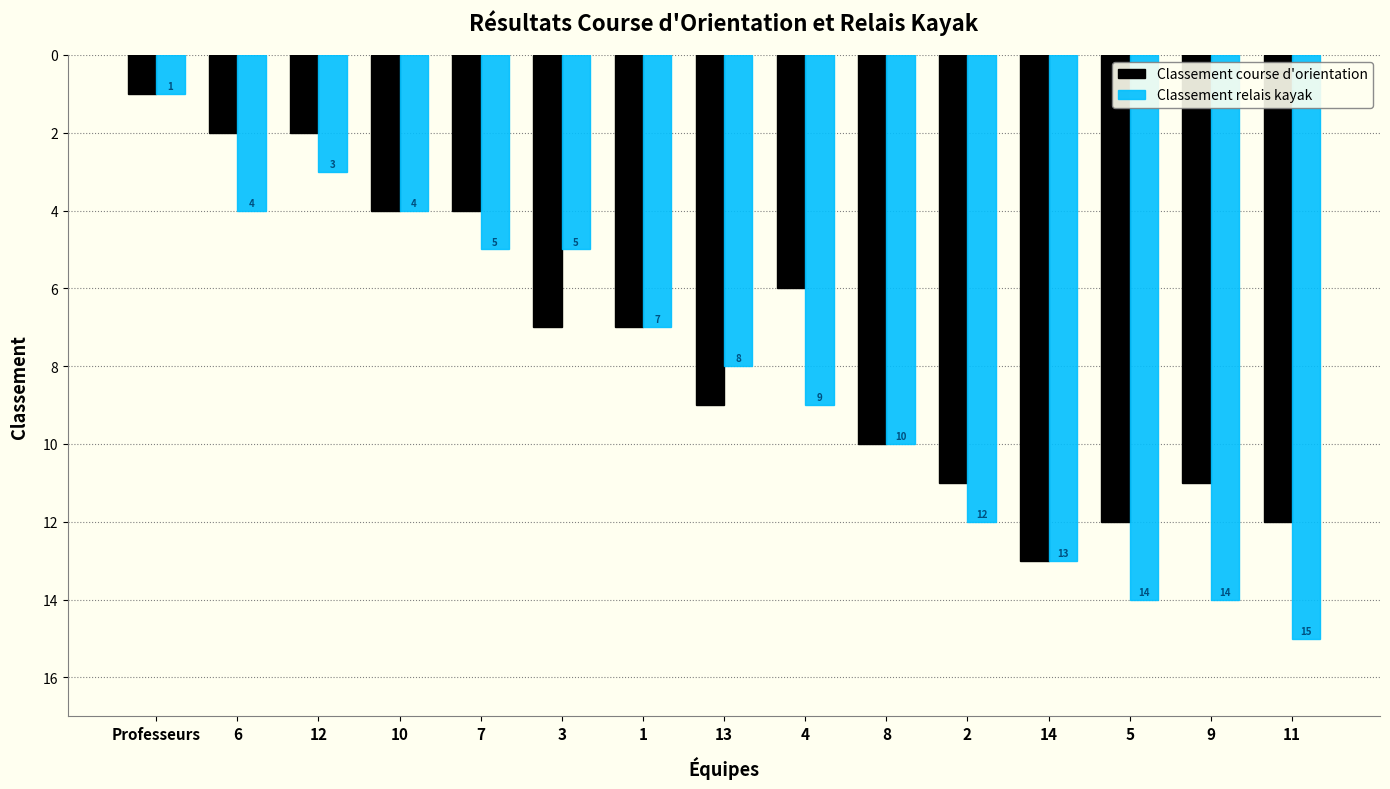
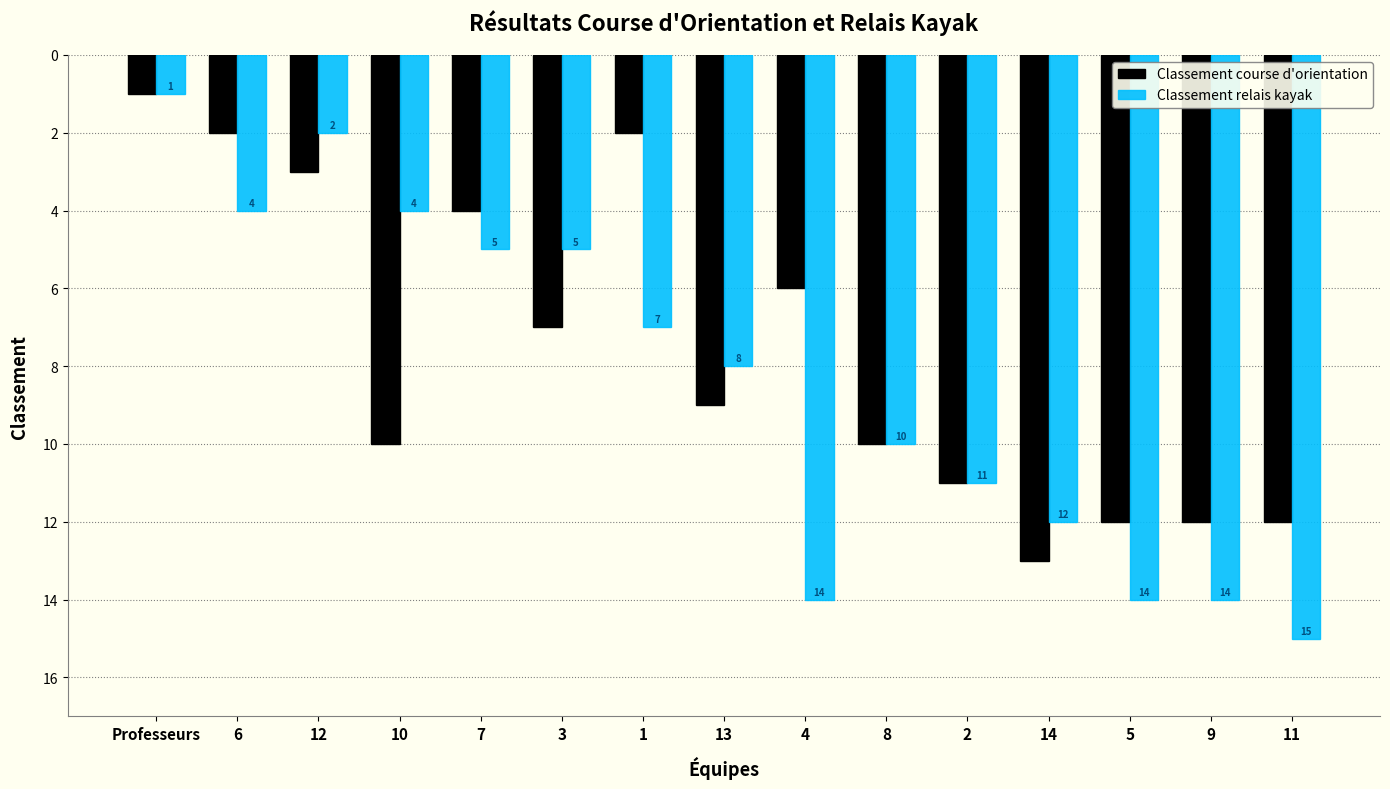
Classement course d'orientation, 12: 2 -> 3
Classement relais kayak, 12: 3 -> 2
Classement course d'orientation, 10: 4 -> 10
Classement course d'orientation, 1: 7 -> 2
Classement relais kayak, 4: 9 -> 14
Classement relais kayak, 2: 12 -> 11
Classement relais kayak, 14: 13 -> 12
Classement course d'orientation, 9: 11 -> 12
